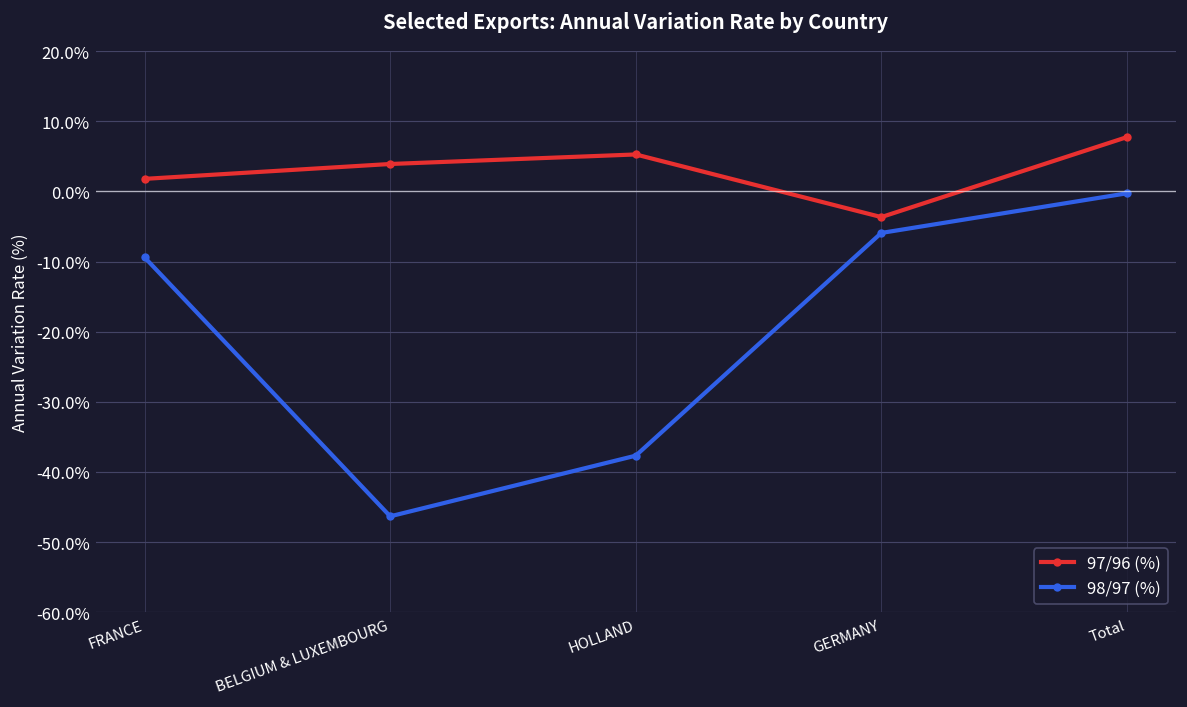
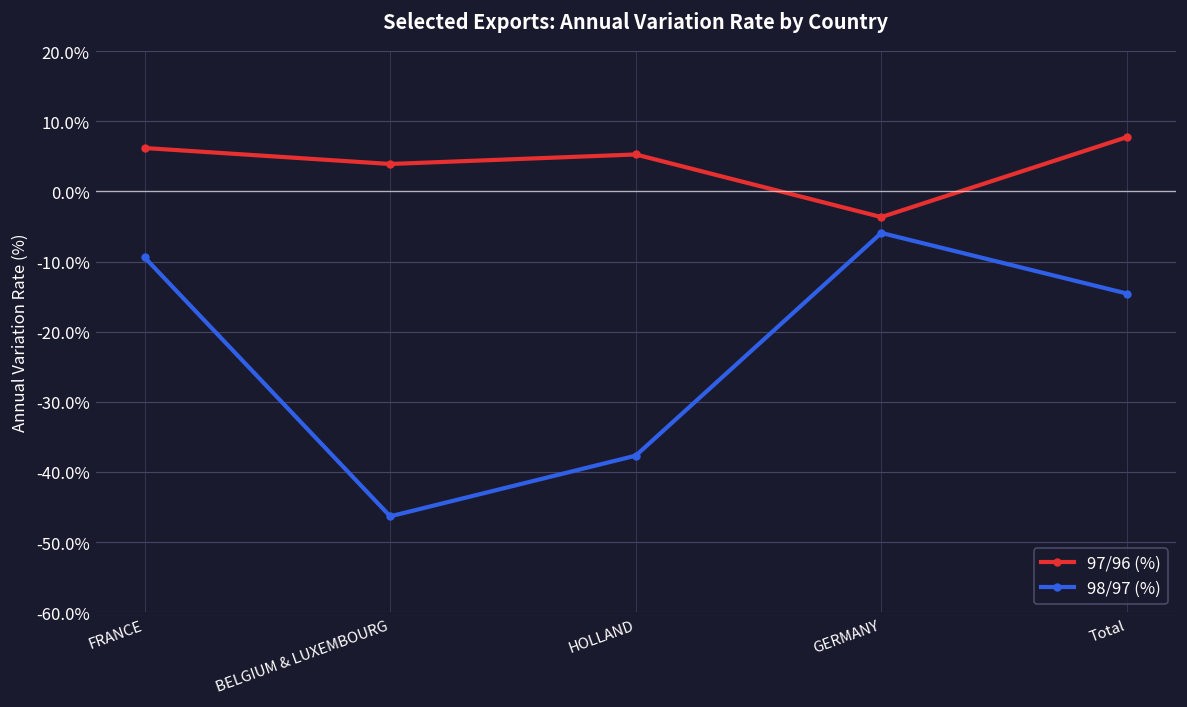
97/96 (%), FRANCE: 2% -> 6%
98/97 (%), Total: 0% -> -15%
